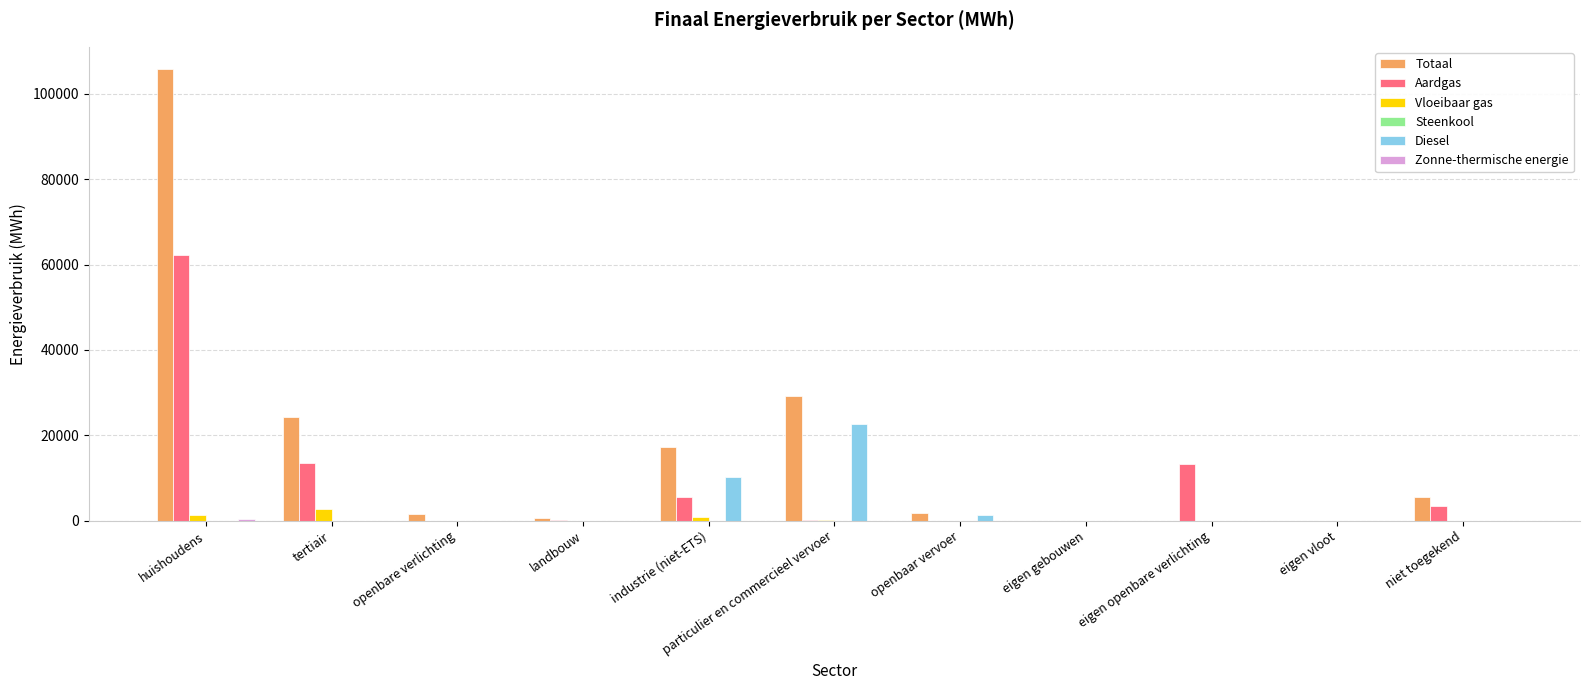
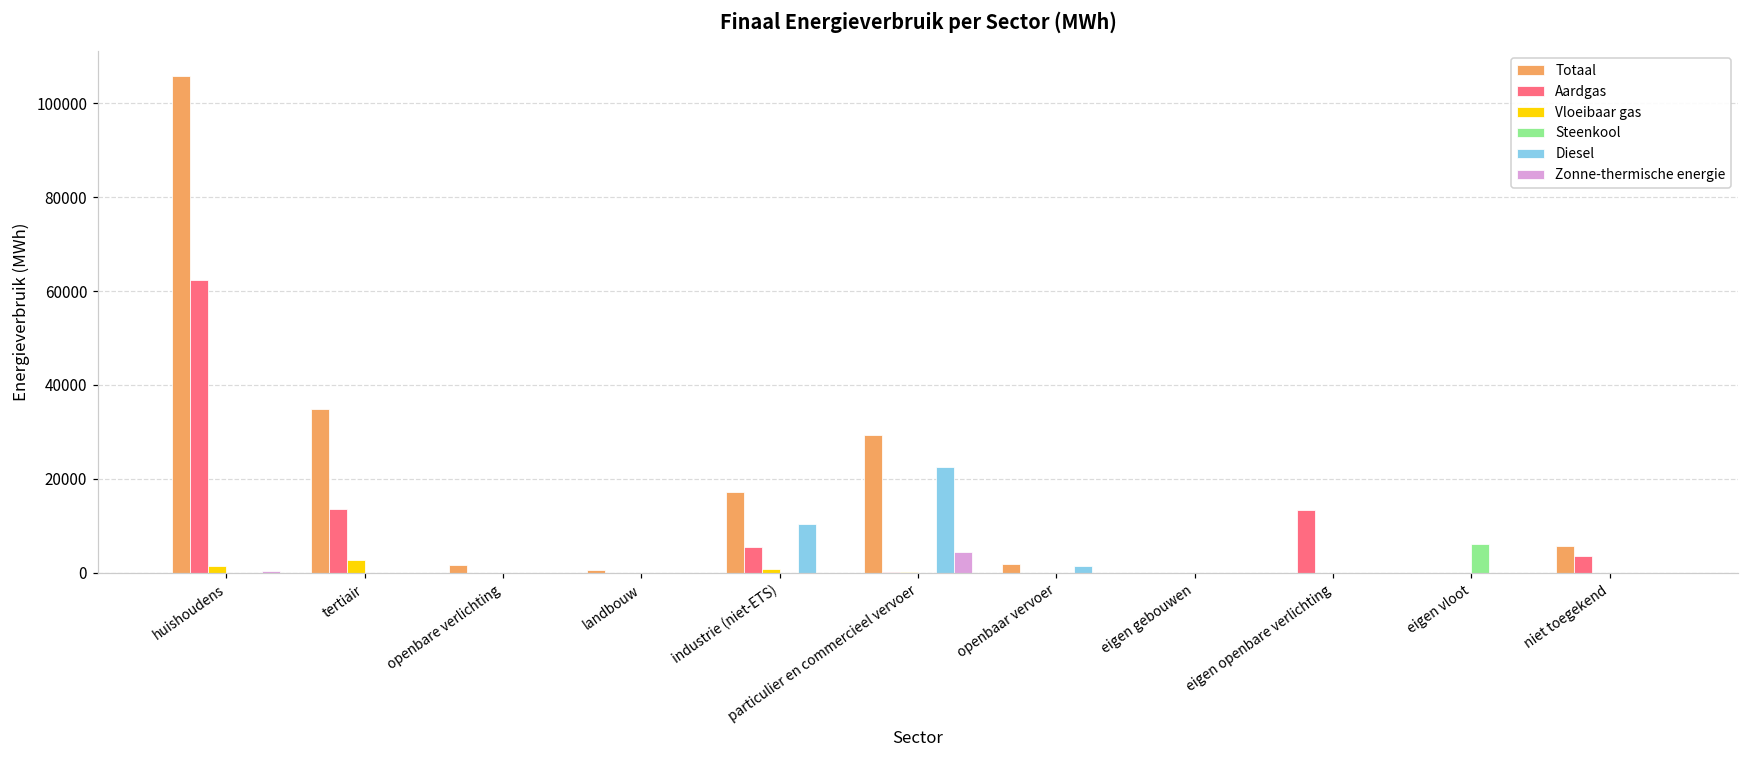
Totaal, tertiair: 24000 -> 35000
Zonne-thermische energie, particulier en commercieel vervoer: 0 -> 4000
Steenkool, eigen vloot: 0 -> 6000
